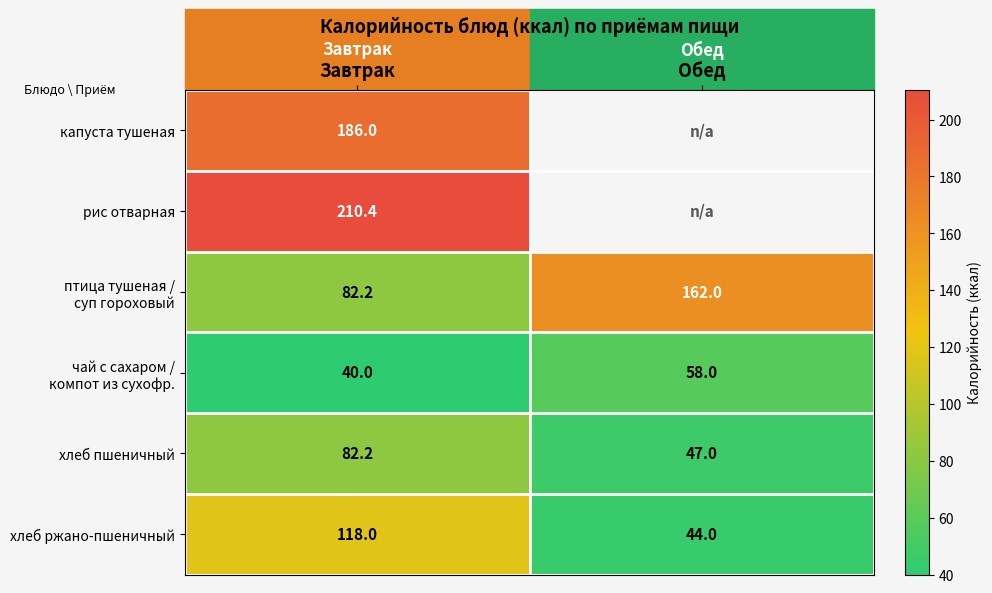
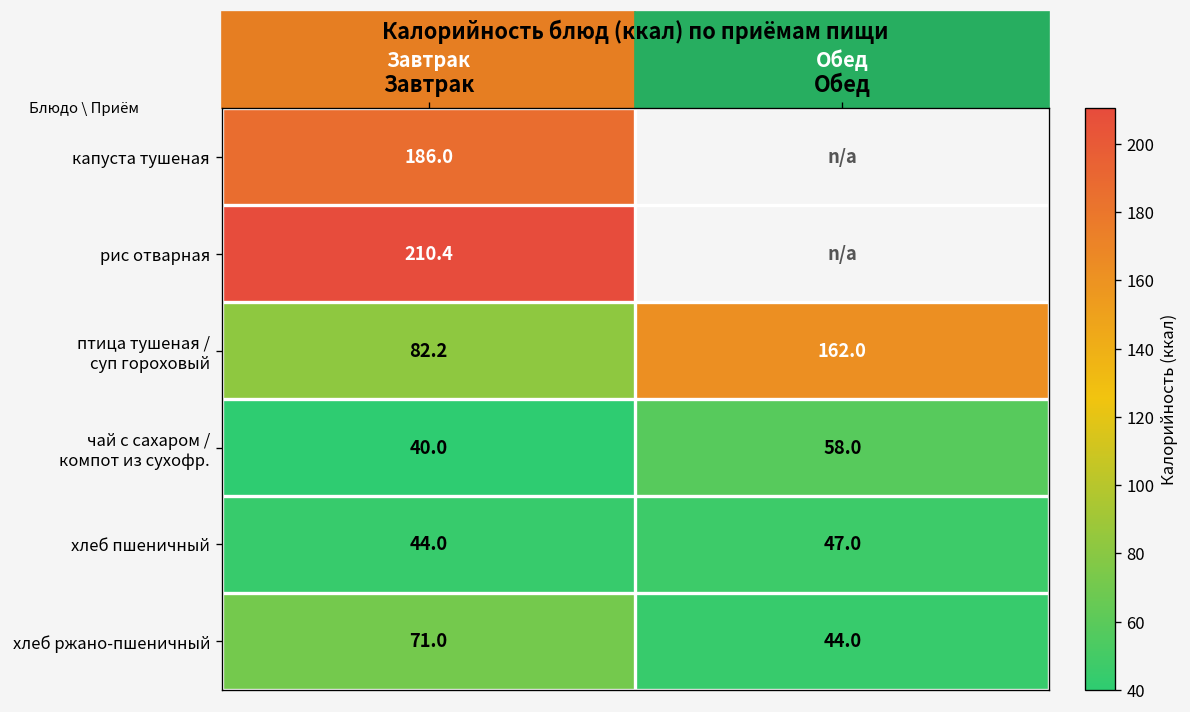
хлеб пшеничный, Завтрак: 82.2 -> 44.0
хлеб ржано-пшеничный, Завтрак: 118.0 -> 71.0
